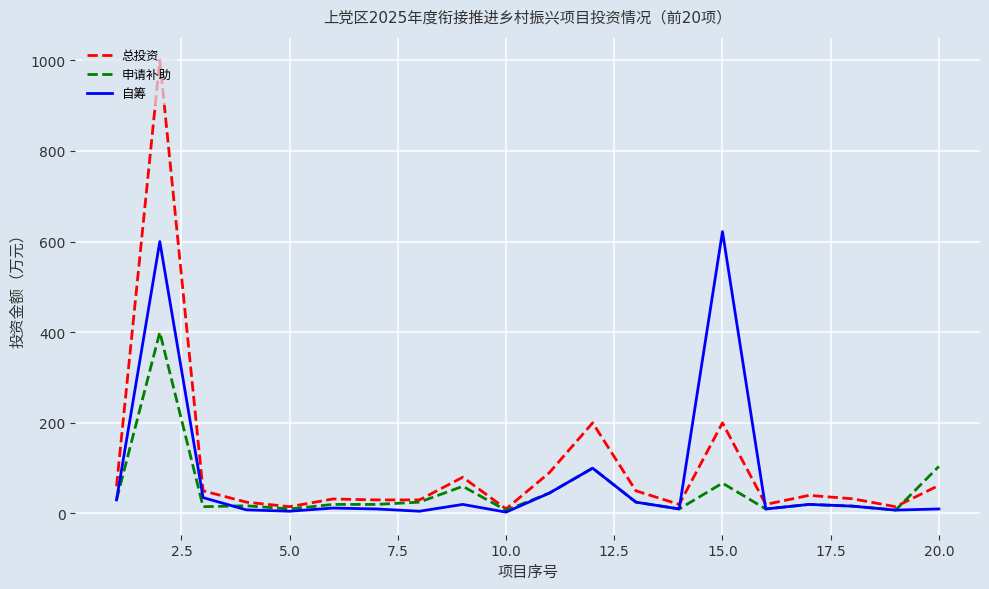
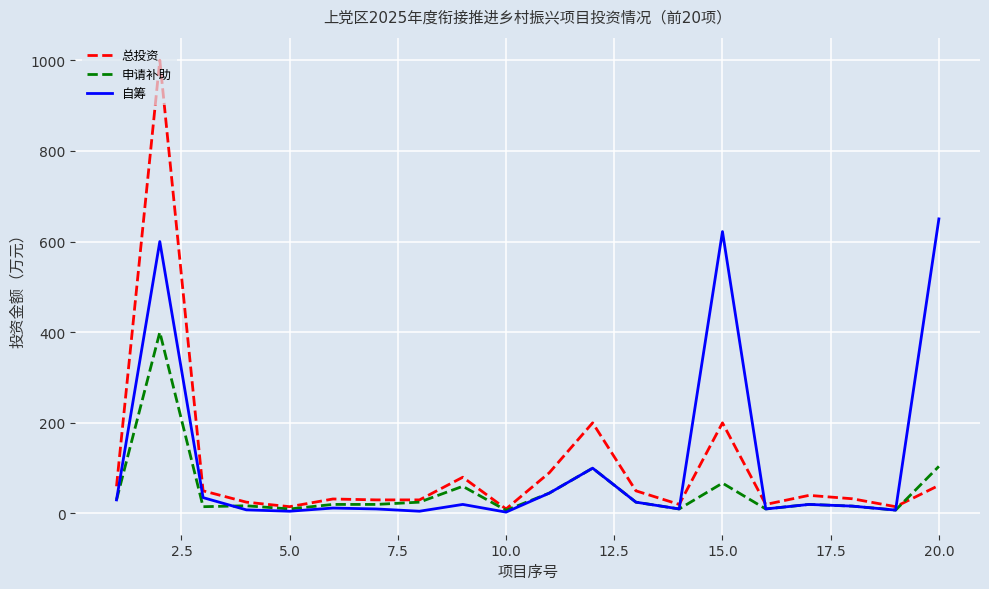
自筹, 20.0: 10 -> 650
